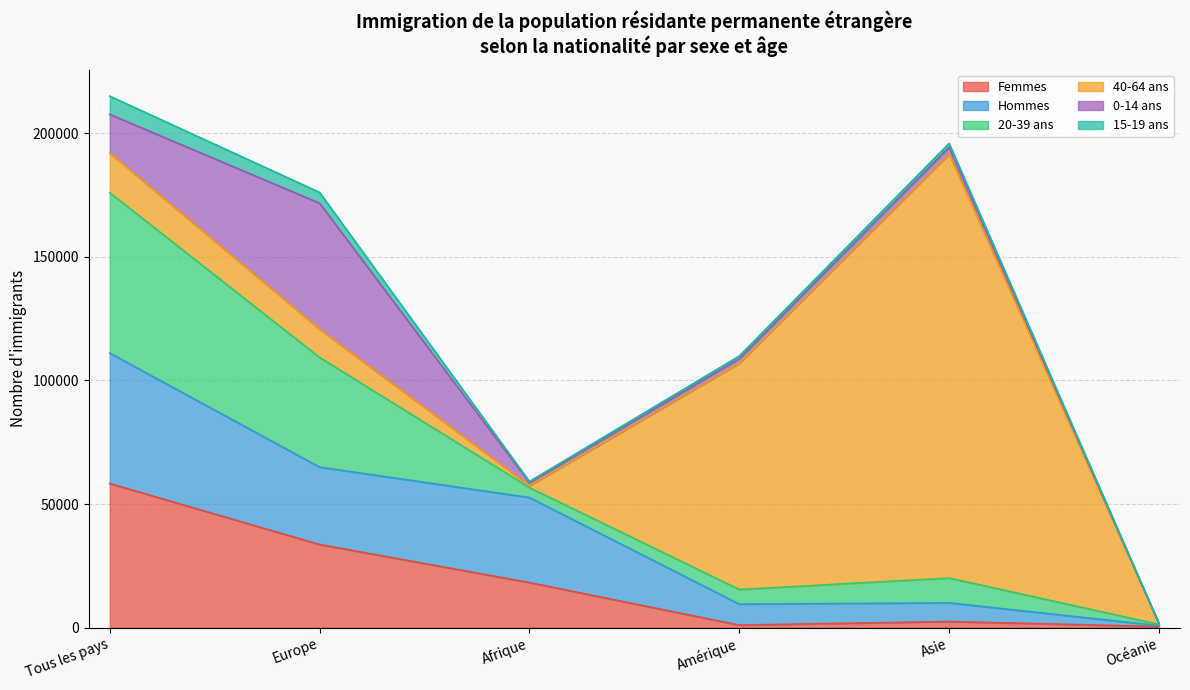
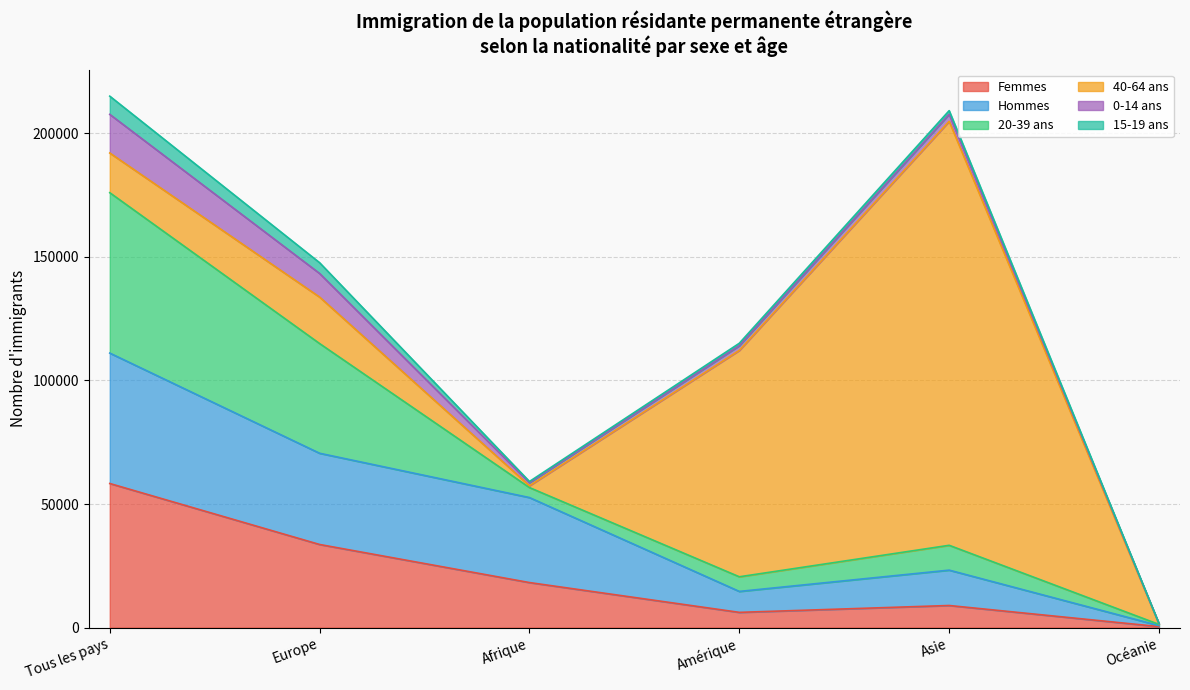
Hommes, Europe: 31000 -> 37000
40-64 ans, Europe: 11000 -> 19000
0-14 ans, Europe: 51000 -> 10000
Femmes, Amérique: 1000 -> 6000
Femmes, Asie: 2000 -> 9000
Hommes, Asie: 8000 -> 14000
